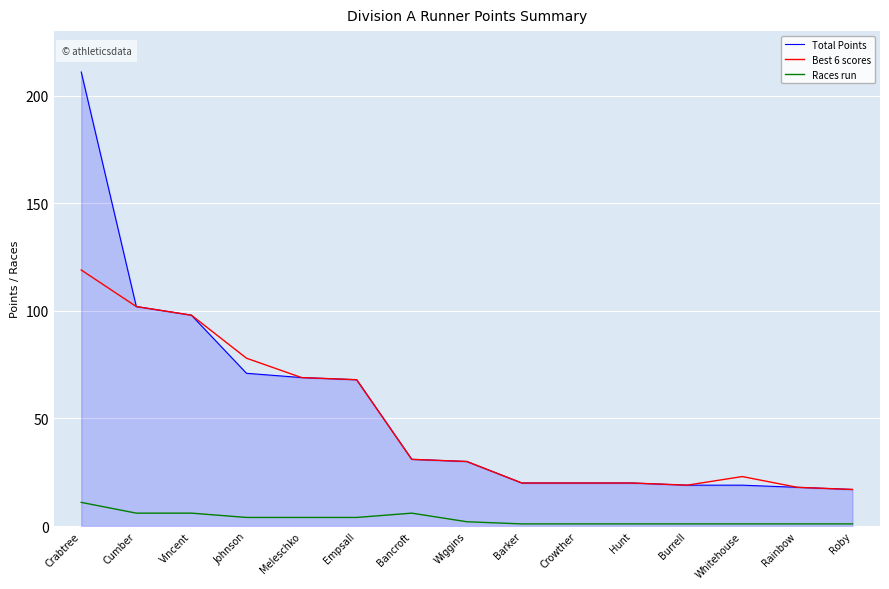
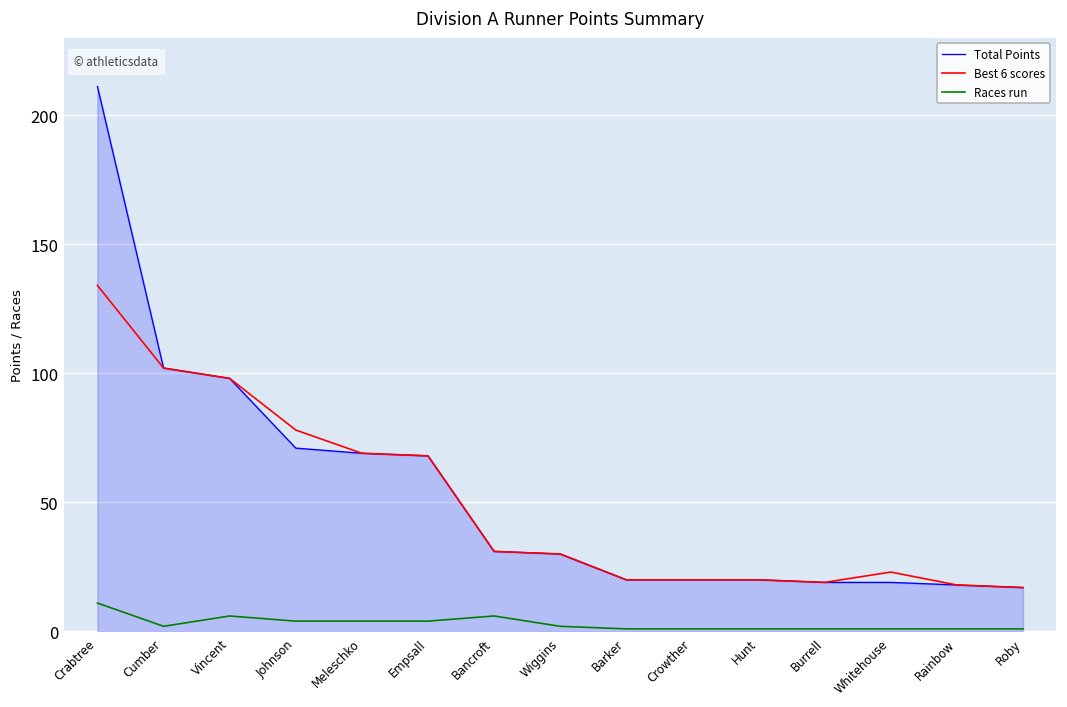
Best 6 scores, Crabtree: 119 -> 134
Races run, Cumber: 6 -> 2
